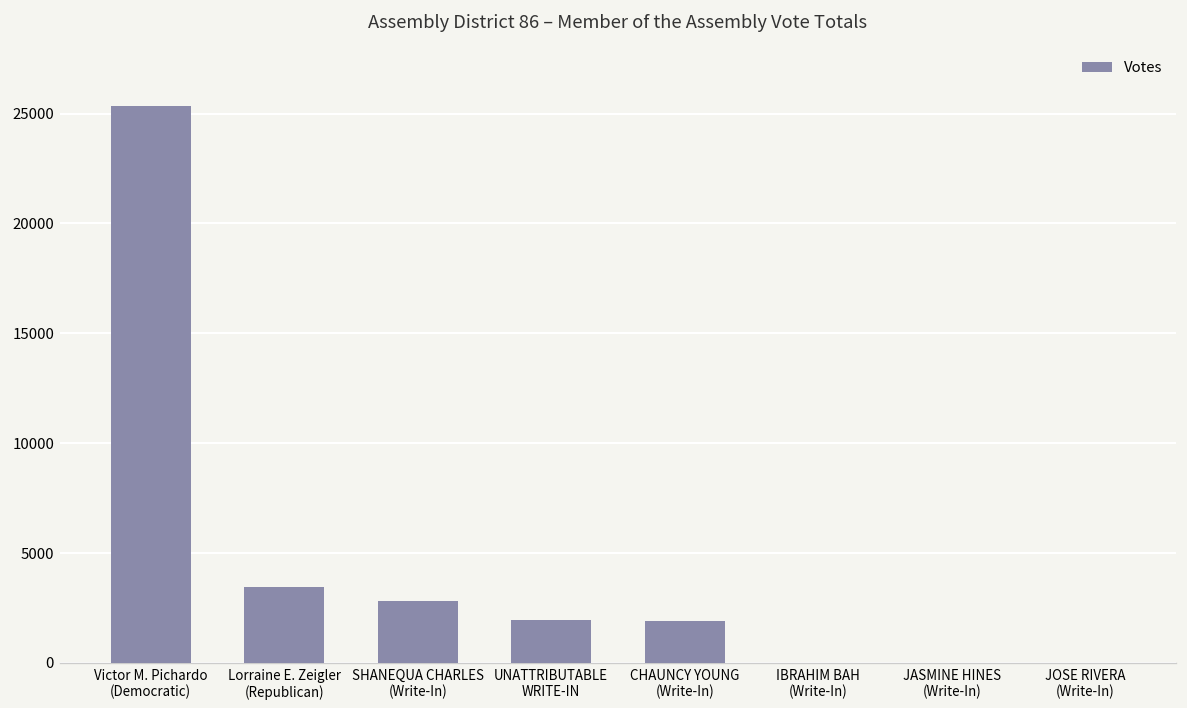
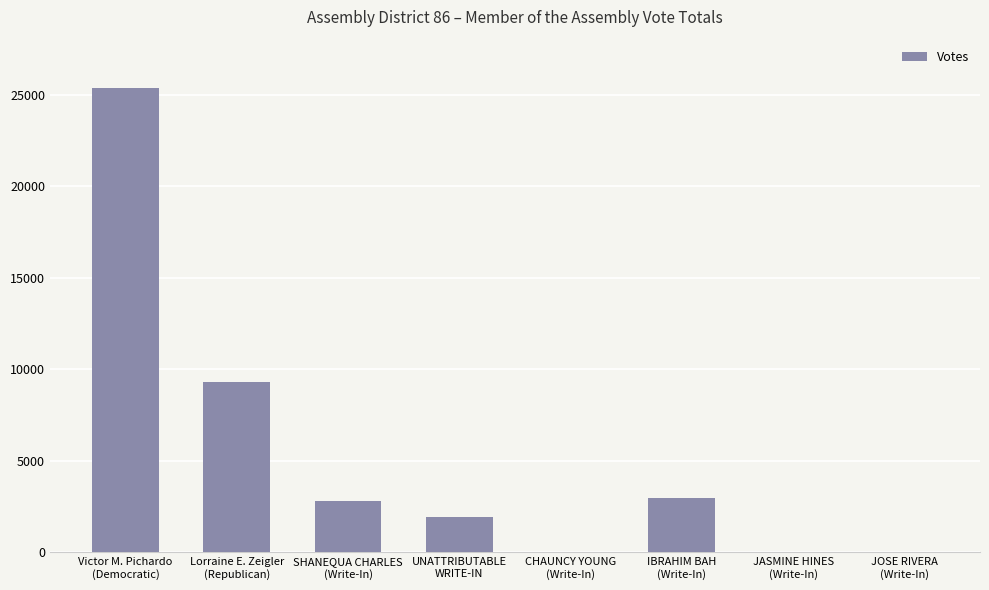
Lorraine E. Zeigler (Republican): 3500 -> 9300
CHAUNCY YOUNG (Write-In): 1900 -> 0
IBRAHIM BAH (Write-In): 0 -> 3000
